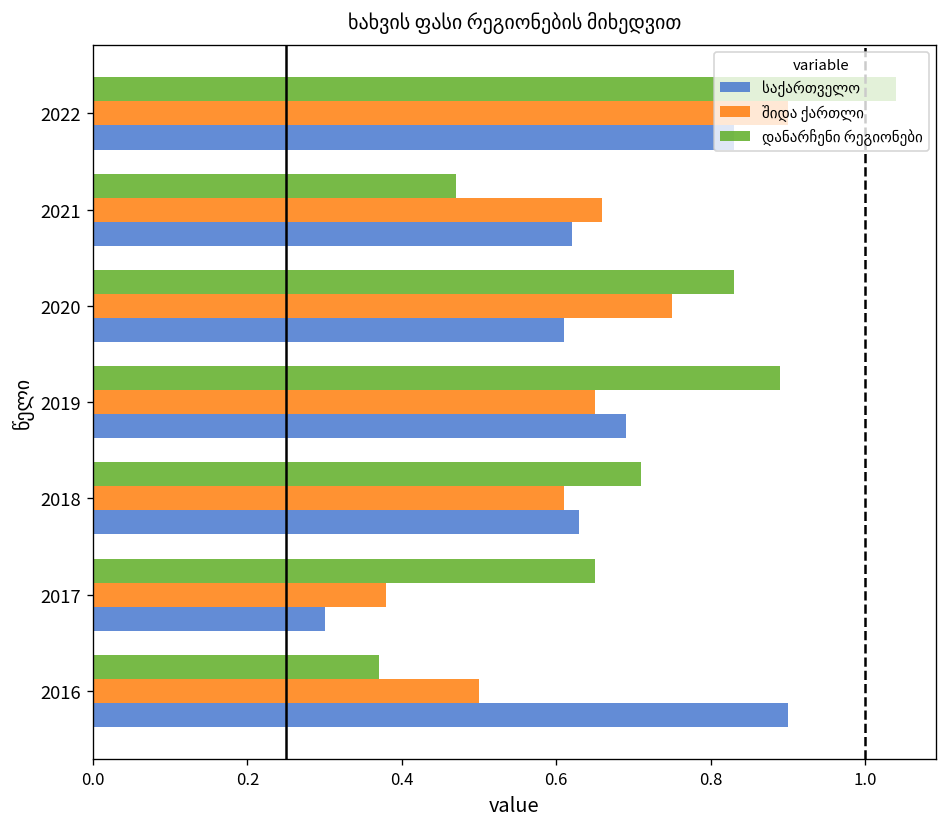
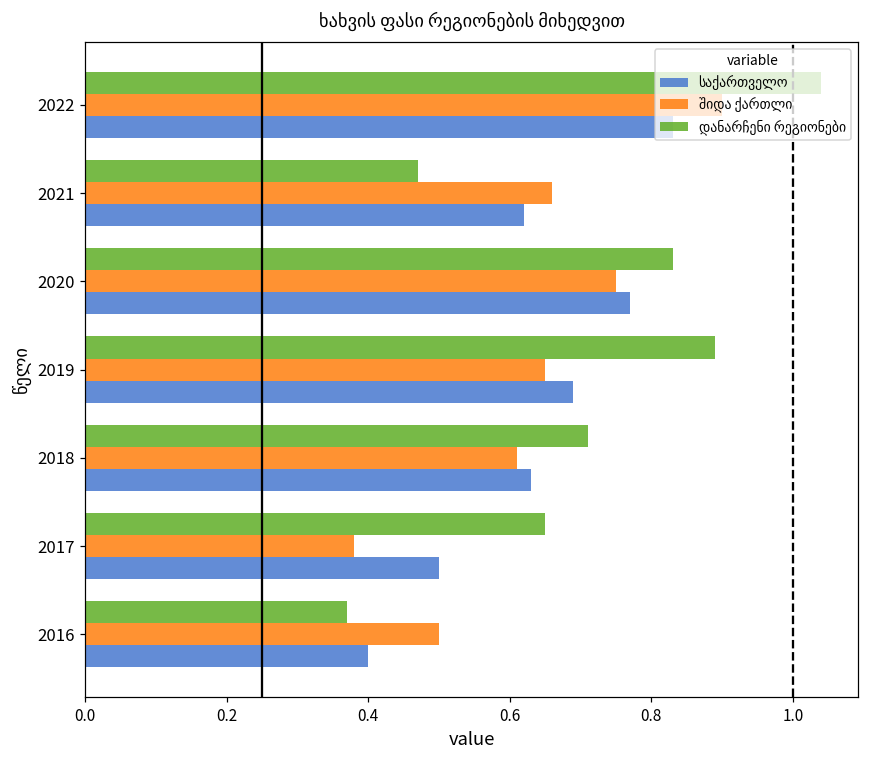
საქართველო, 2020: 0.61 -> 0.77
საქართველო, 2017: 0.3 -> 0.5
საქართველო, 2016: 0.9 -> 0.4
